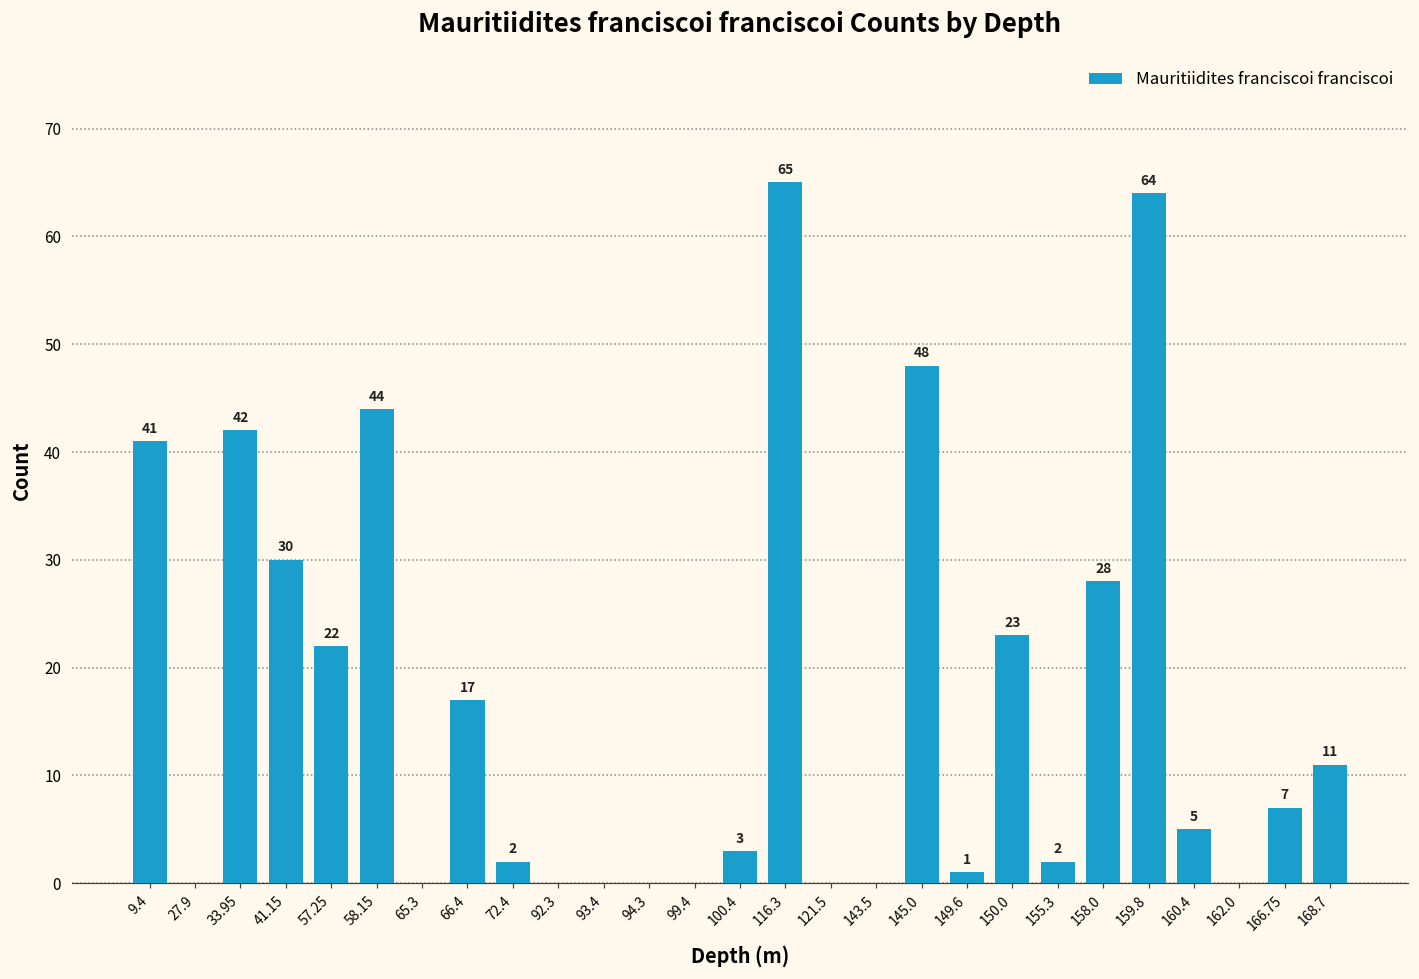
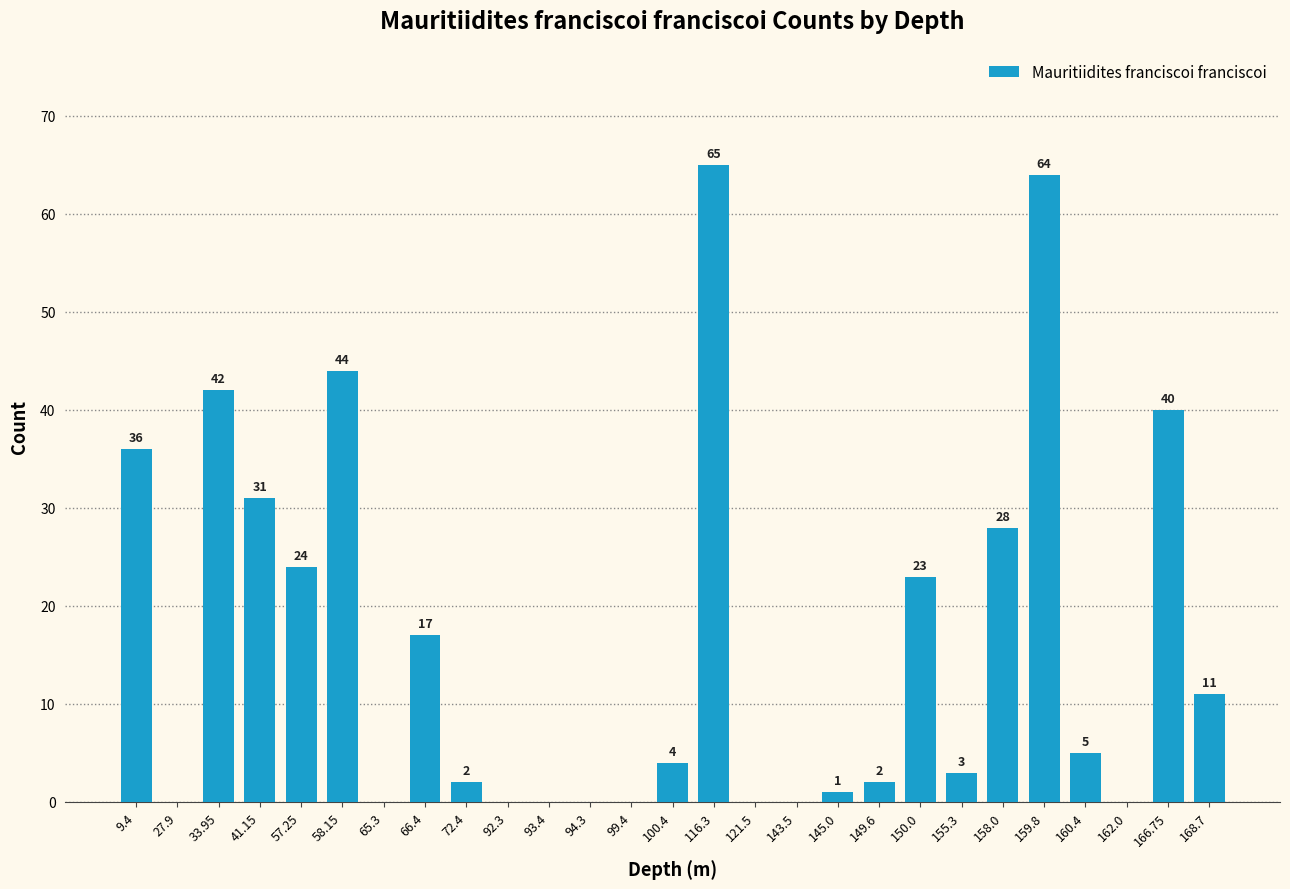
9.4: 41 -> 36
41.15: 30 -> 31
57.25: 22 -> 24
100.4: 3 -> 4
145.0: 48 -> 1
149.6: 1 -> 2
155.3: 2 -> 3
166.75: 7 -> 40
